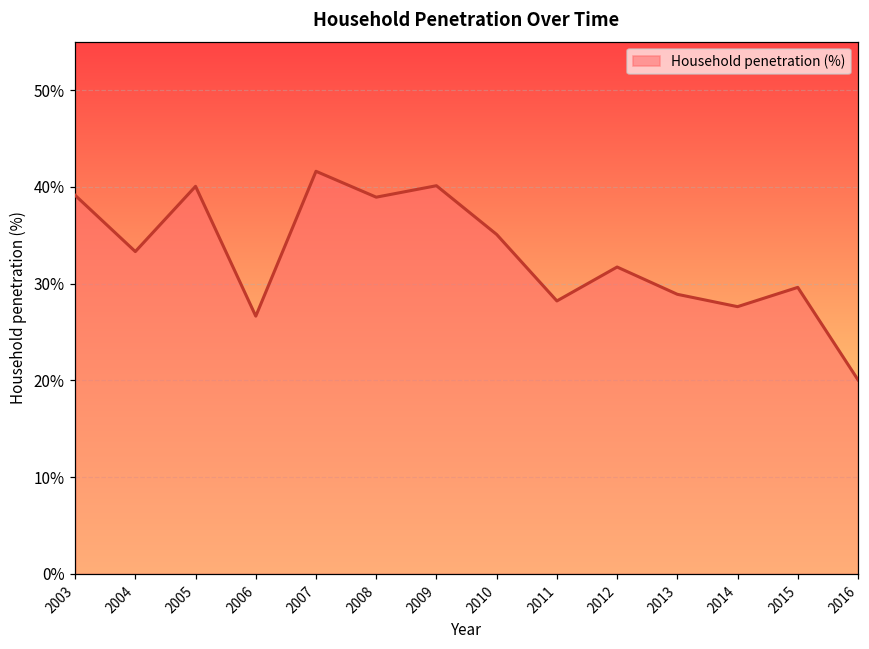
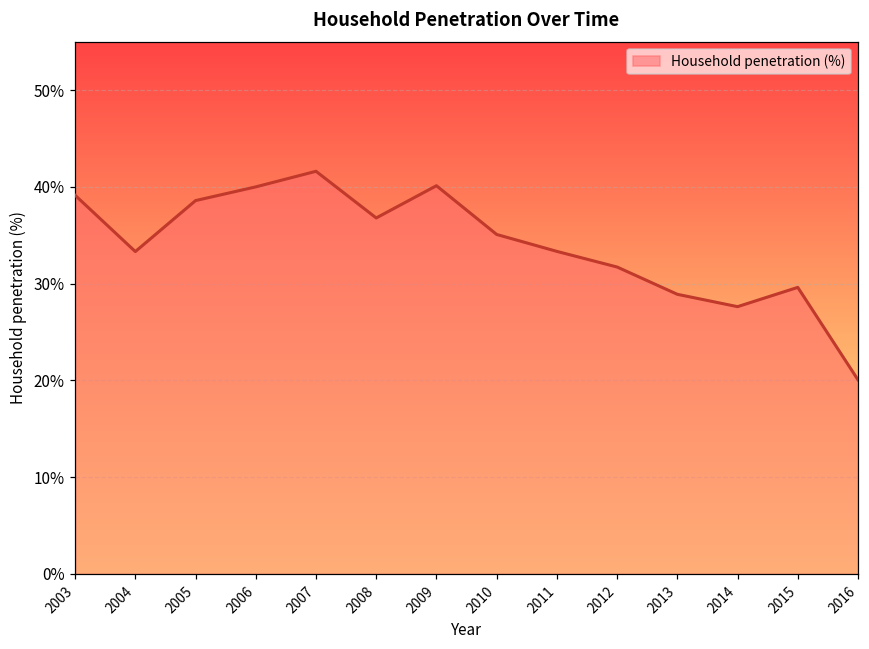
2005: 40% -> 39%
2006: 27% -> 40%
2008: 39% -> 37%
2011: 28% -> 33%
